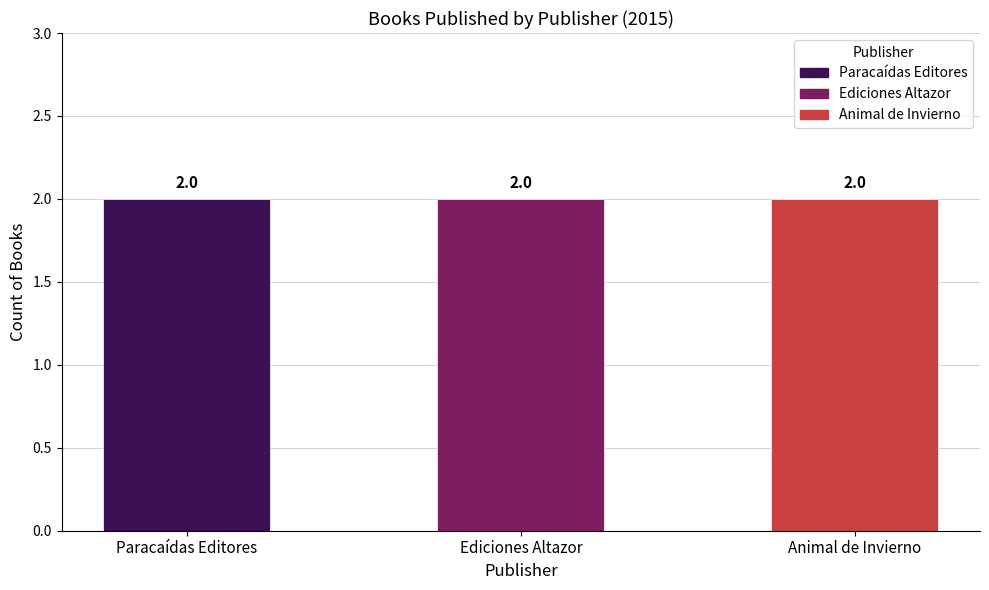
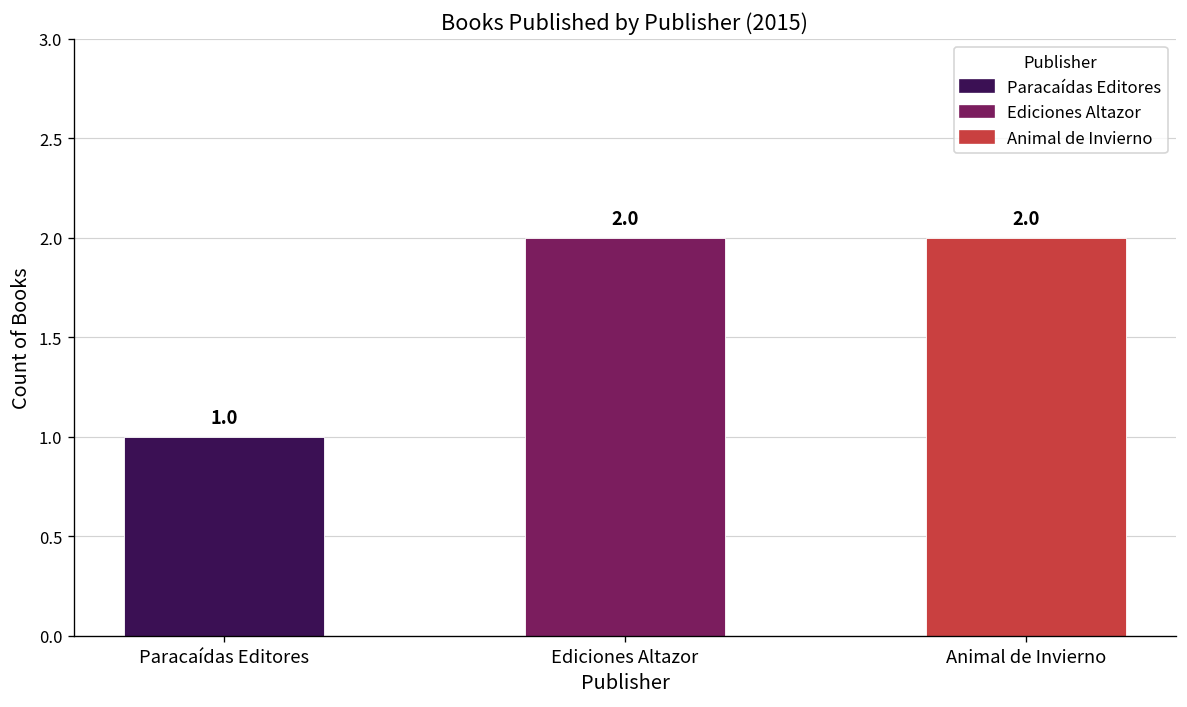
Paracaídas Editores: 2.0 -> 1.0
